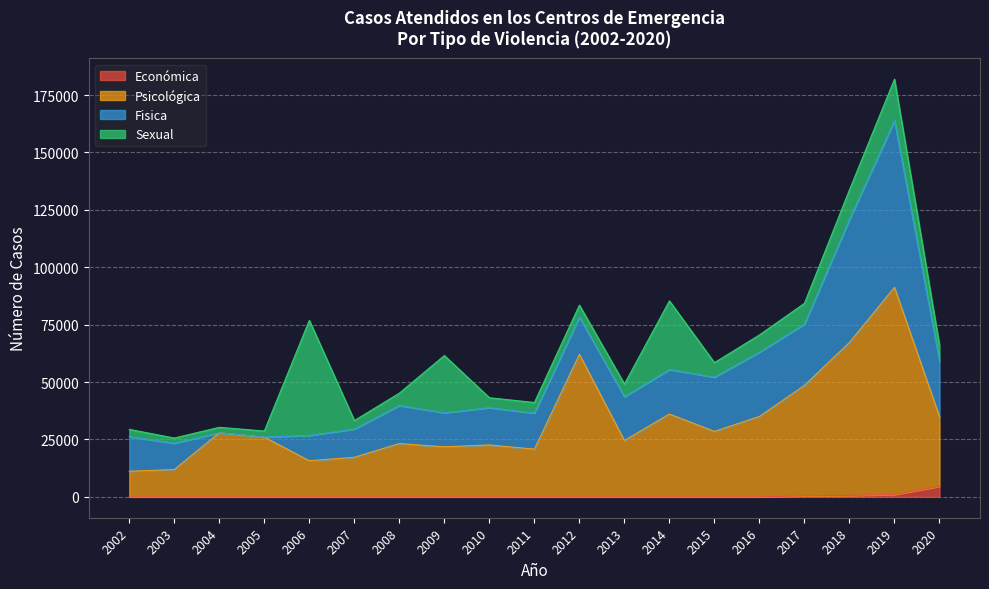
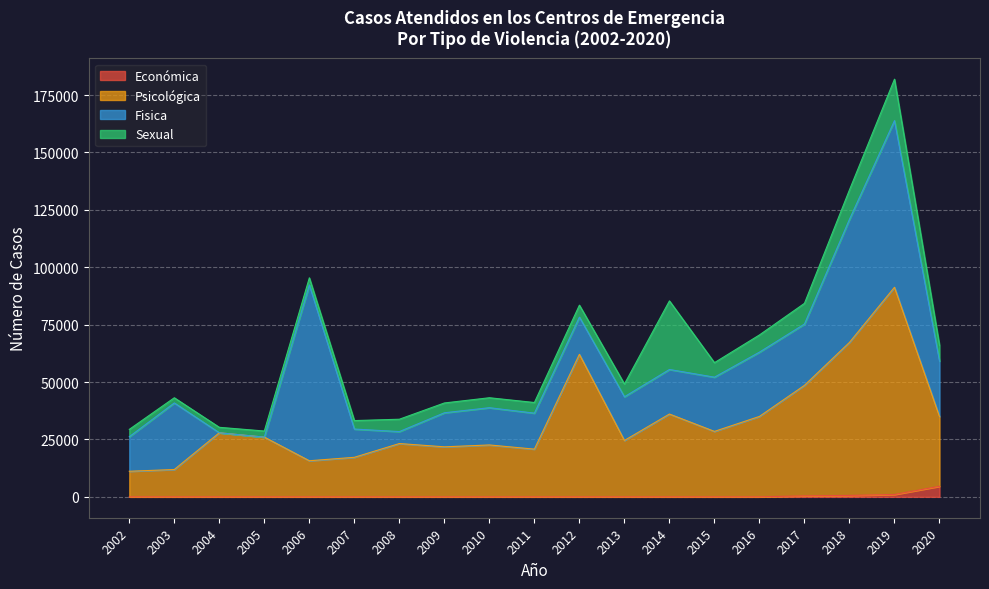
Fisica, 2003: 11000 -> 29000
Fisica, 2006: 11000 -> 77000
Sexual, 2006: 50000 -> 3000
Fisica, 2008: 17000 -> 5000
Sexual, 2009: 25000 -> 4000
